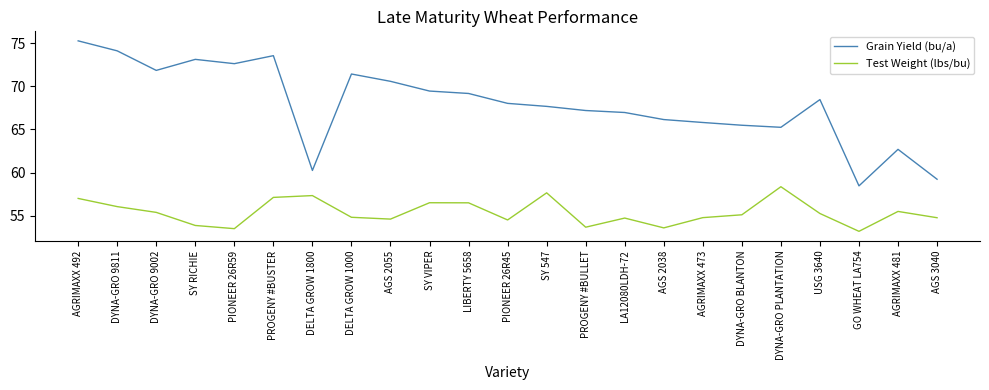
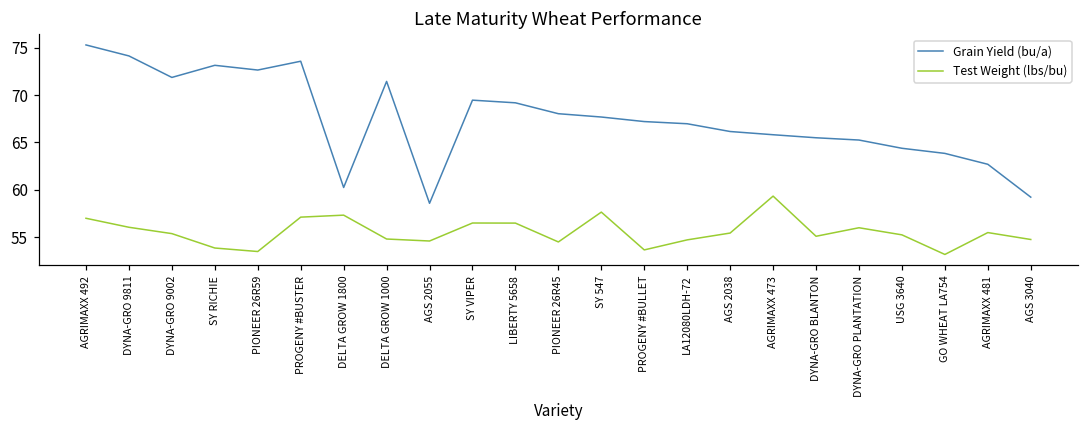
Grain Yield (bu/a), AGS 2055: 71 -> 59
Test Weight (lbs/bu), AGS 2038: 54 -> 55
Test Weight (lbs/bu), AGRIMAXX 473: 55 -> 59
Test Weight (lbs/bu), DYNA-GRO PLANTATION: 58 -> 56
Grain Yield (bu/a), USG 3640: 68 -> 64
Grain Yield (bu/a), GO WHEAT LA754: 58 -> 64
